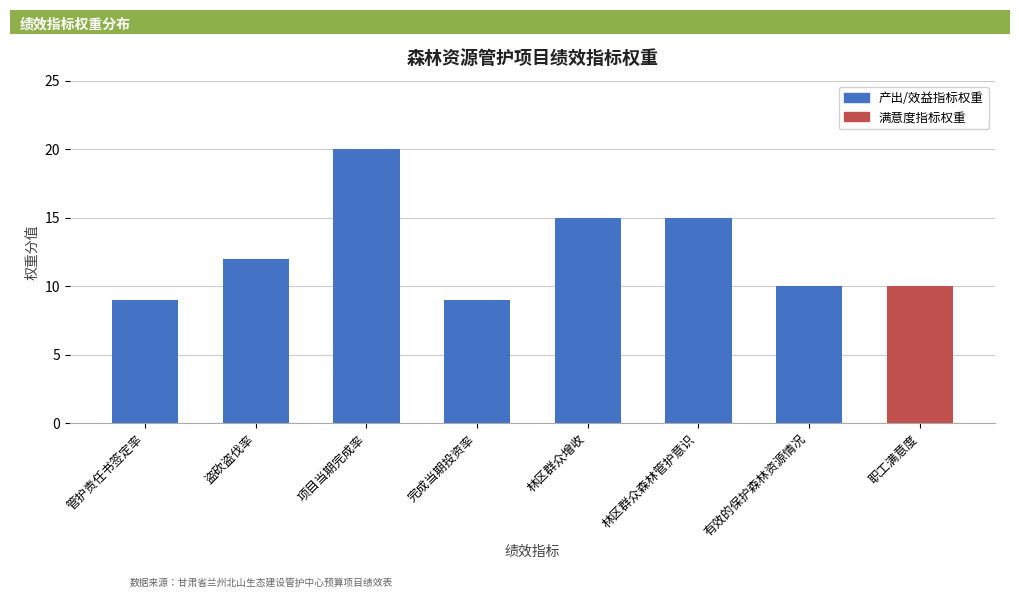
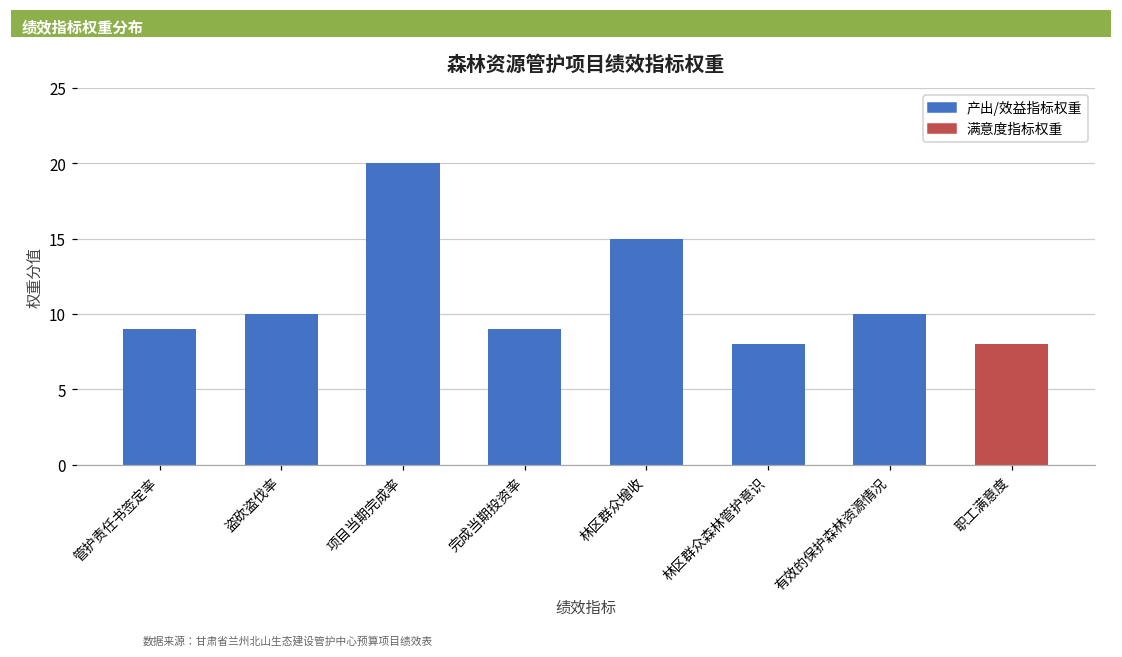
盗砍盗伐率: 12 -> 10
林区群众森林管护意识: 15 -> 8
职工满意度: 10 -> 8
